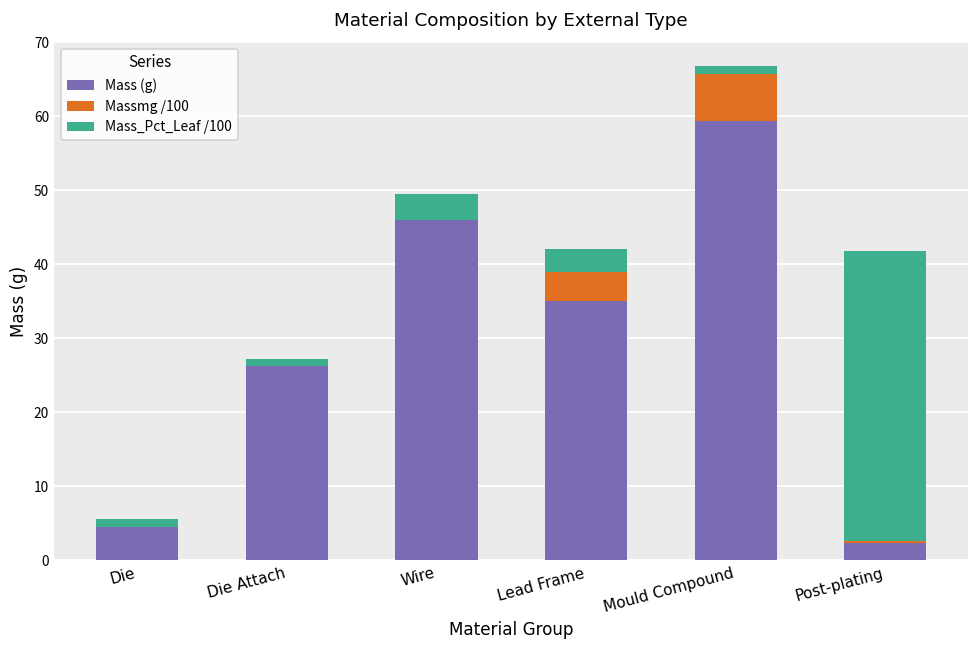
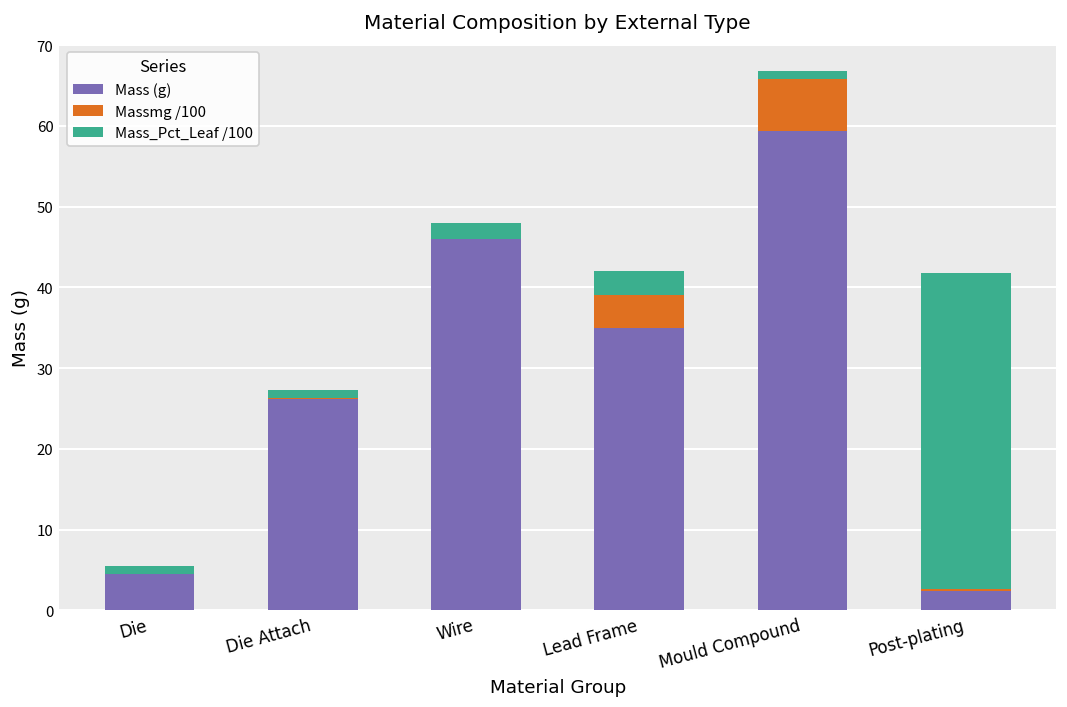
Mass_Pct_Leaf /100, Wire: 4 -> 2
